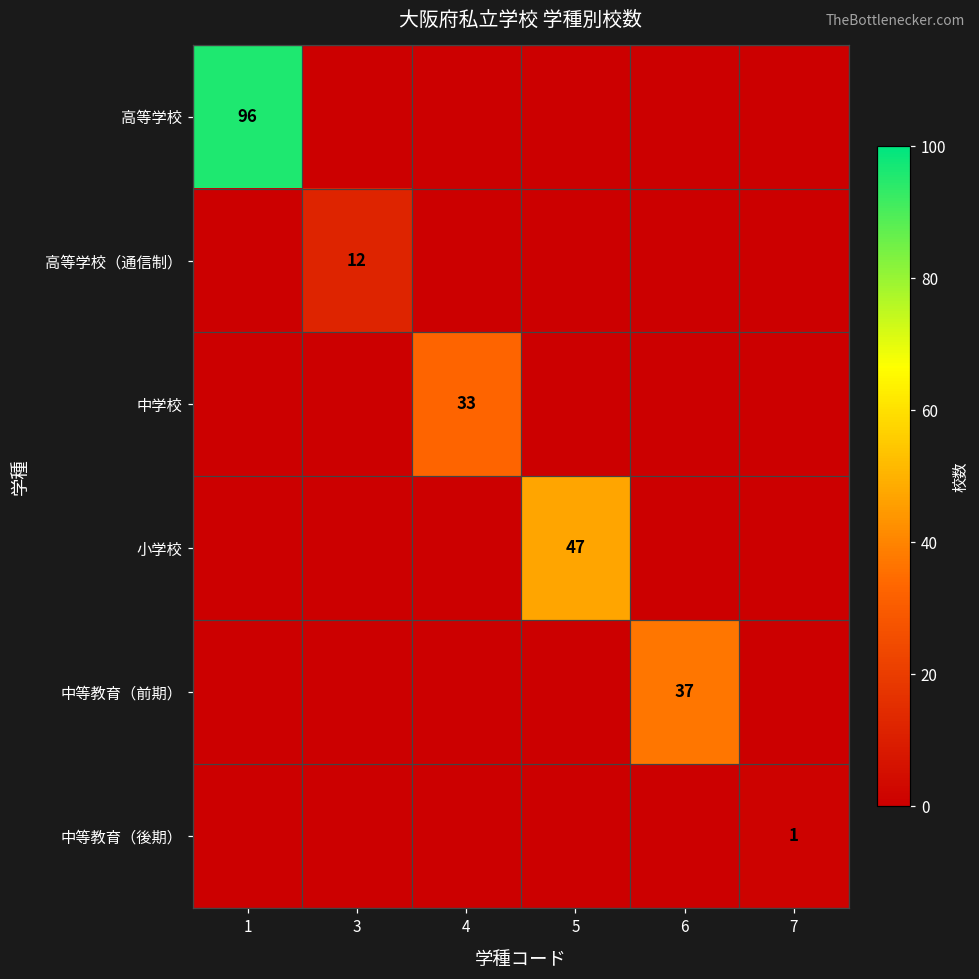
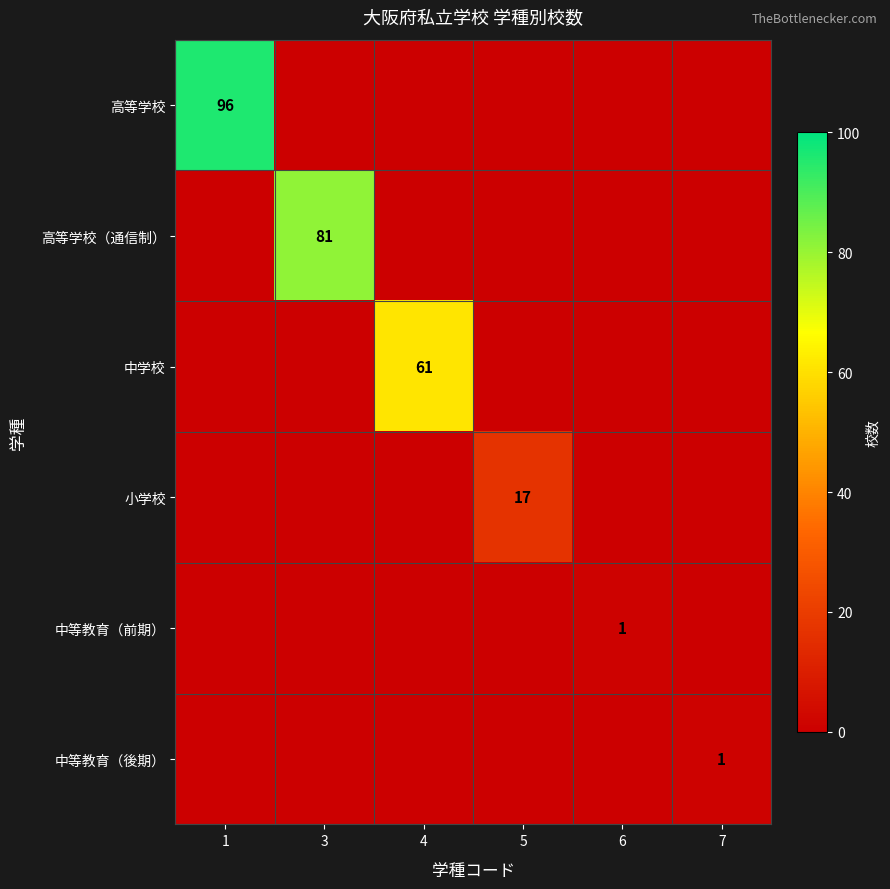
高等学校（通信制）, 3: 12 -> 81
中学校, 4: 33 -> 61
小学校, 5: 47 -> 17
中等教育（前期）, 6: 37 -> 1
